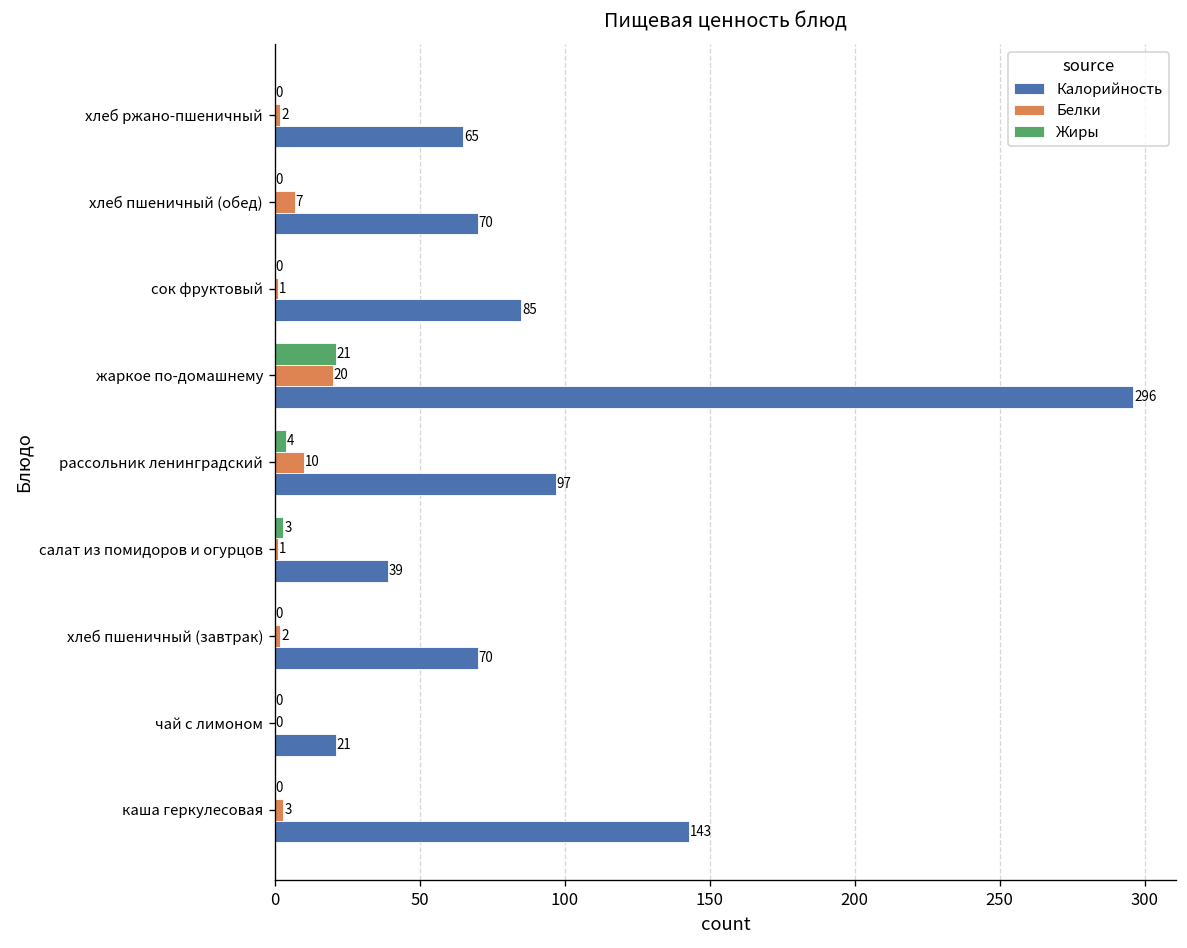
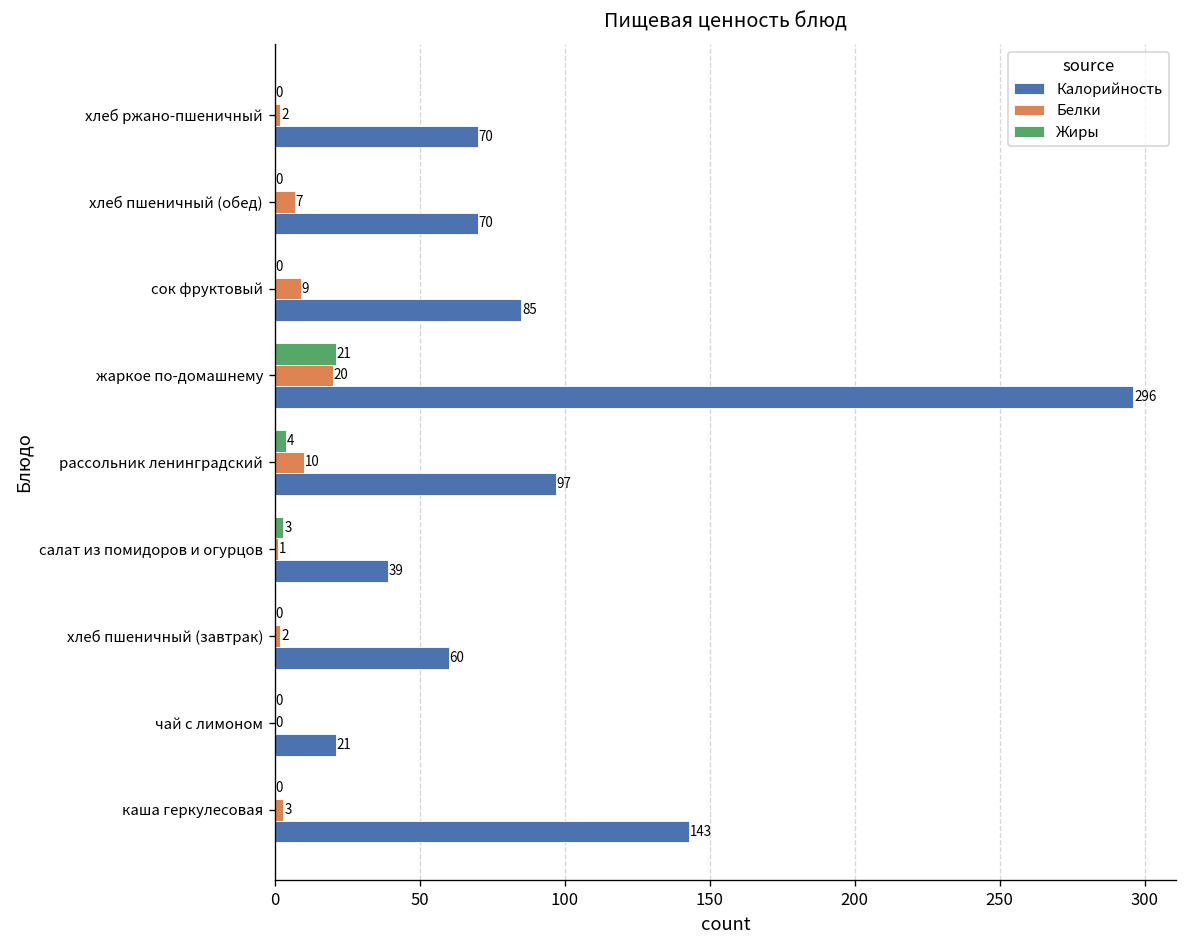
Калорийность, хлеб ржано-пшеничный: 65 -> 70
Белки, сок фруктовый: 1 -> 9
Калорийность, хлеб пшеничный (завтрак): 70 -> 60
